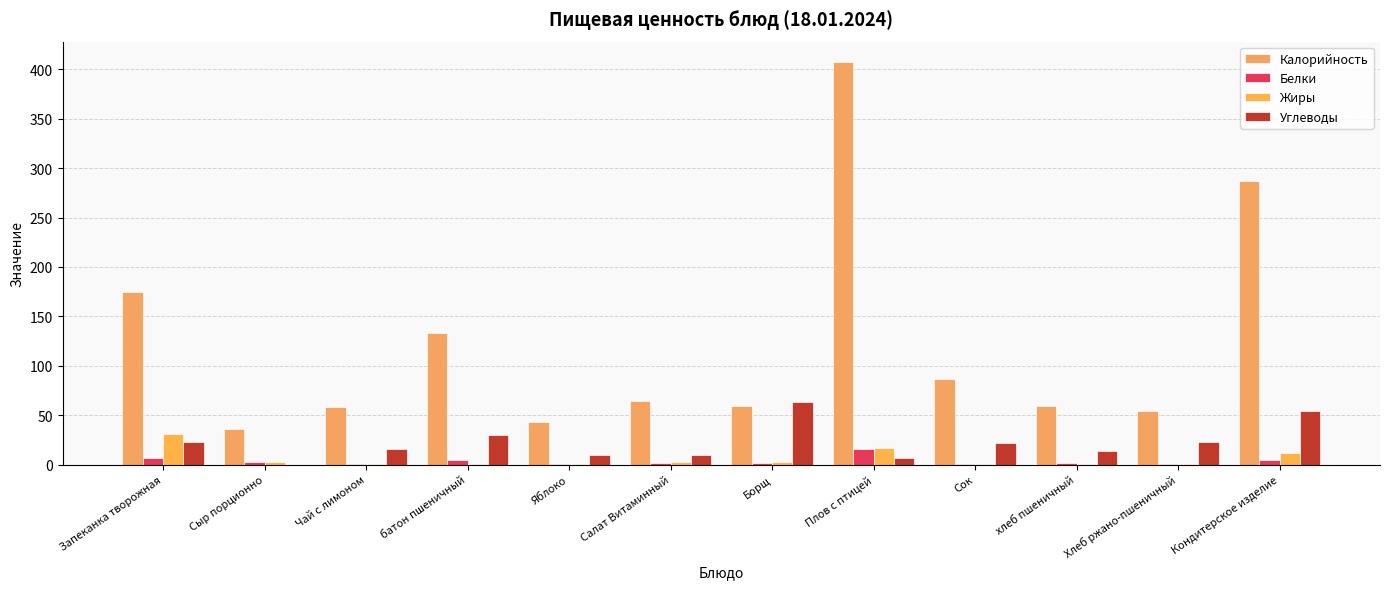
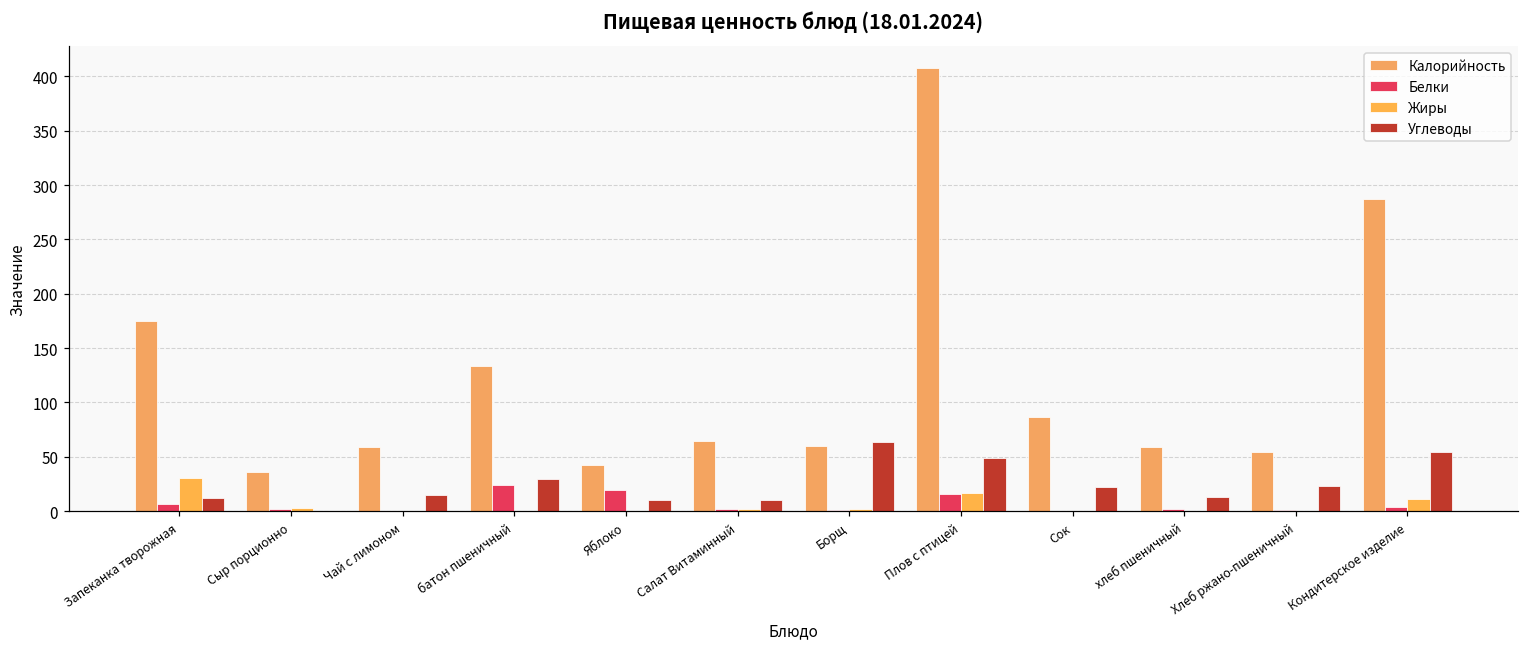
Углеводы, Запеканка творожная: 20 -> 10
Белки, батон пшеничный: 0 -> 20
Белки, Яблоко: 0 -> 20
Углеводы, Плов с птицей: 10 -> 50
